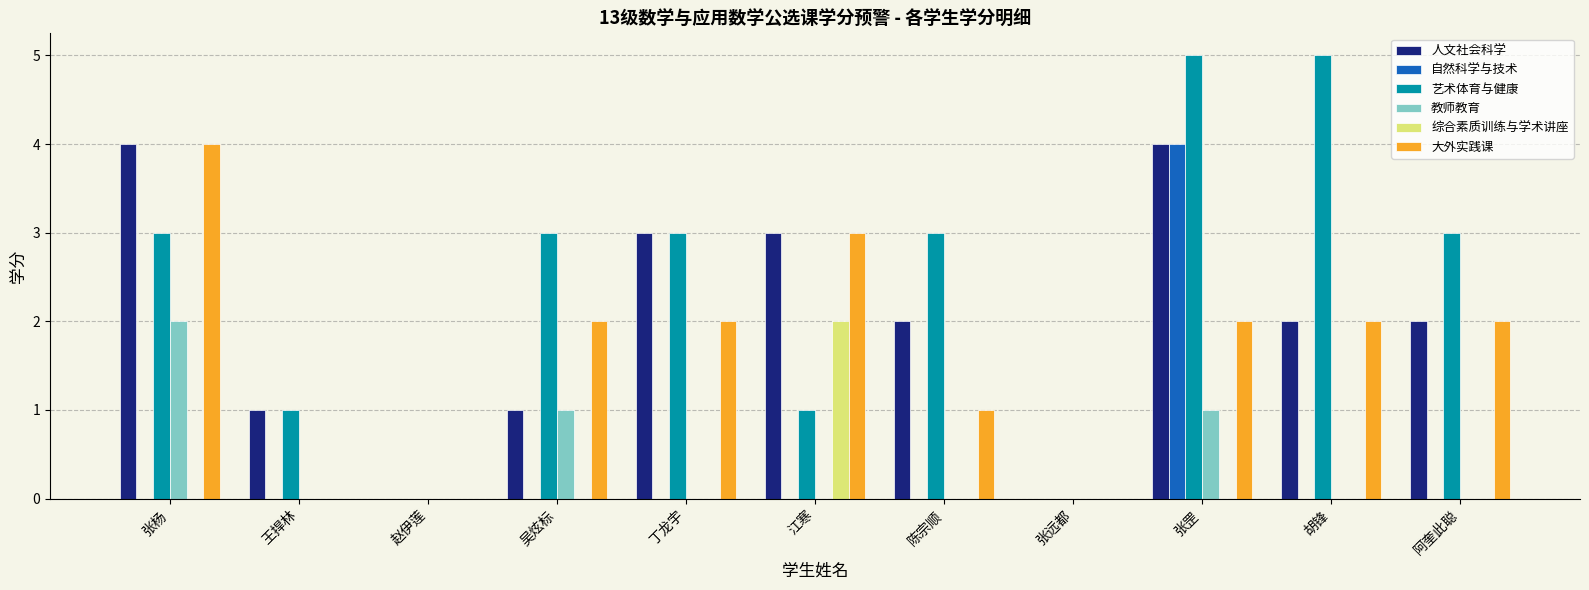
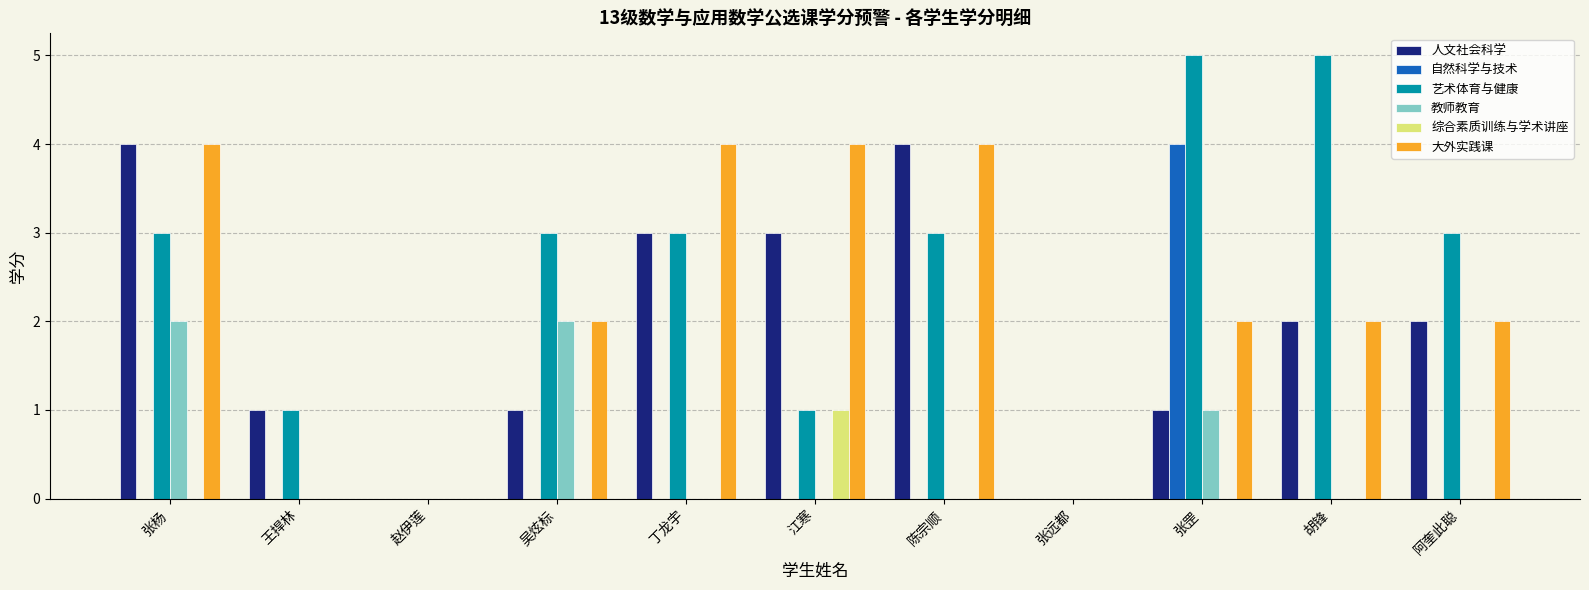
教师教育, 吴炫标: 1 -> 2
大外实践课, 丁龙宇: 2 -> 4
综合素质训练与学术讲座, 江寒: 2 -> 1
大外实践课, 江寒: 3 -> 4
人文社会科学, 陈宗顺: 2 -> 4
大外实践课, 陈宗顺: 1 -> 4
人文社会科学, 张罡: 4 -> 1
